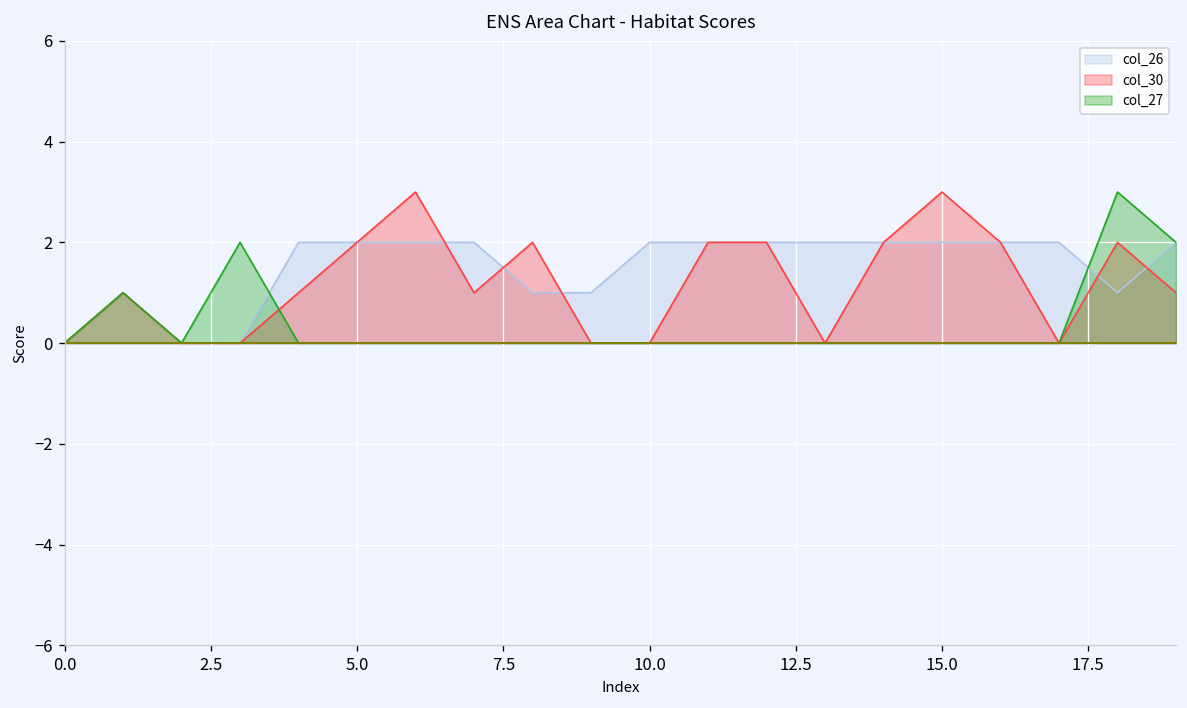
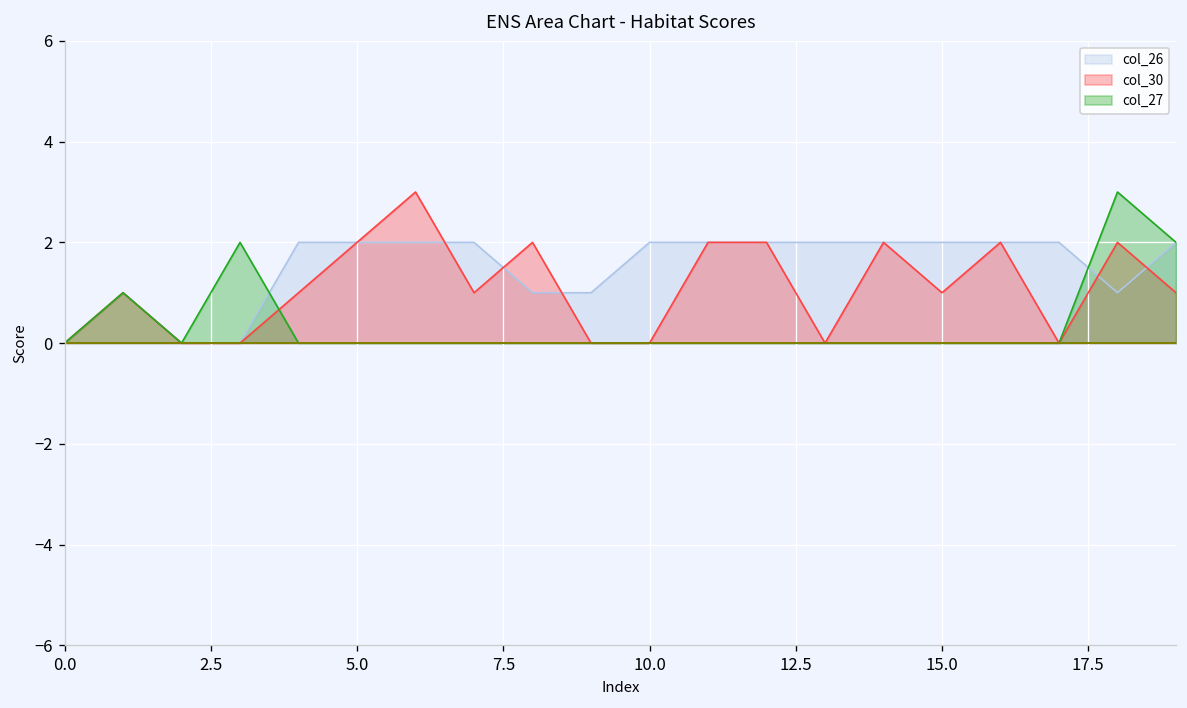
col_30, 15.0: 3 -> 1
